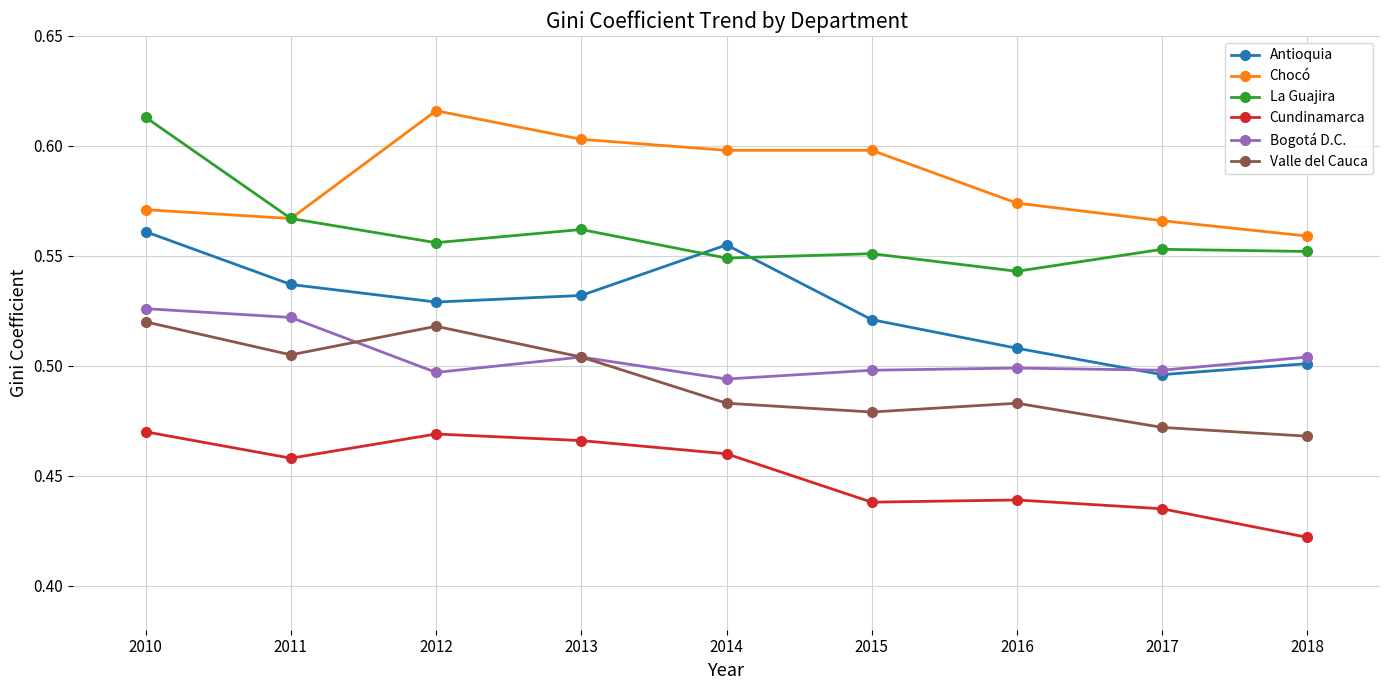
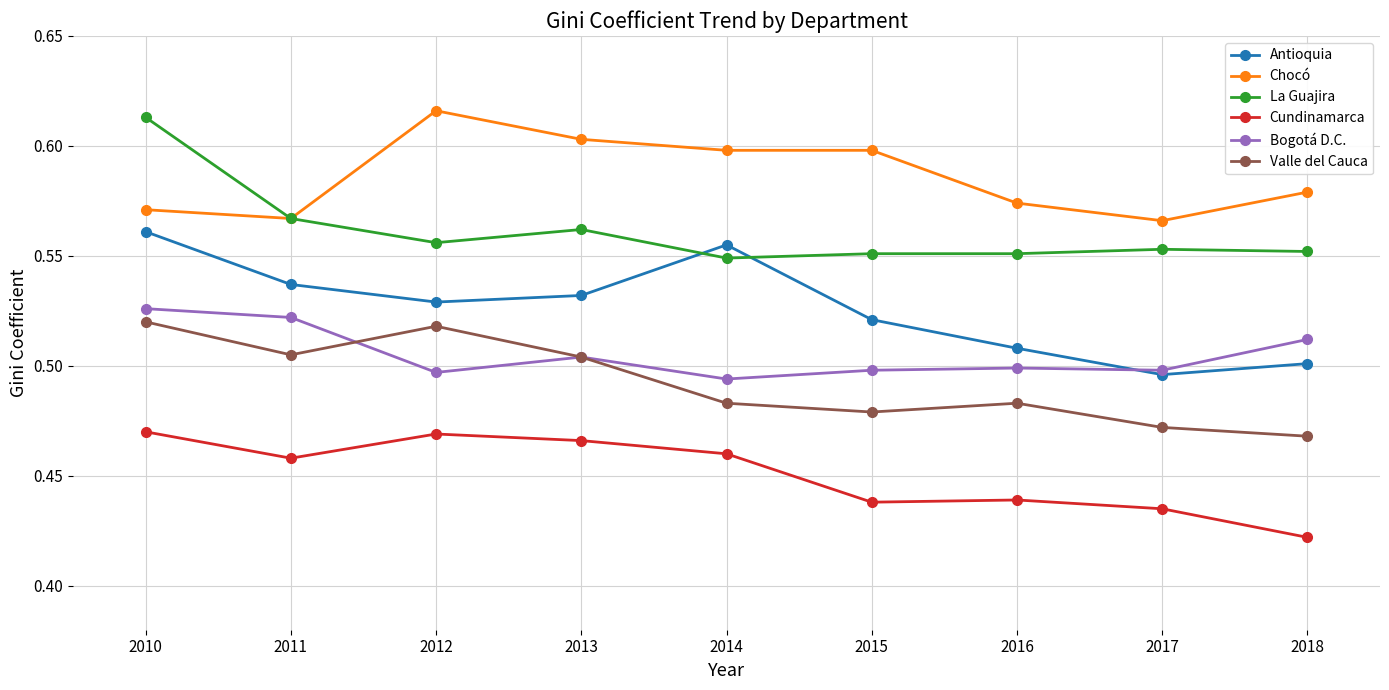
La Guajira, 2016: 0.543 -> 0.551
Chocó, 2018: 0.559 -> 0.579
Bogotá D.C., 2018: 0.504 -> 0.512
